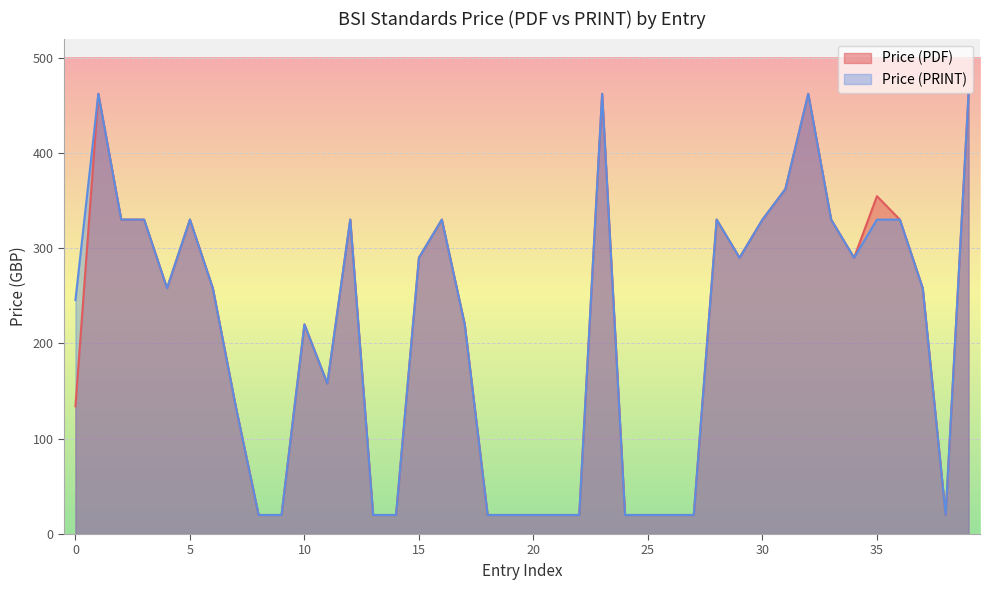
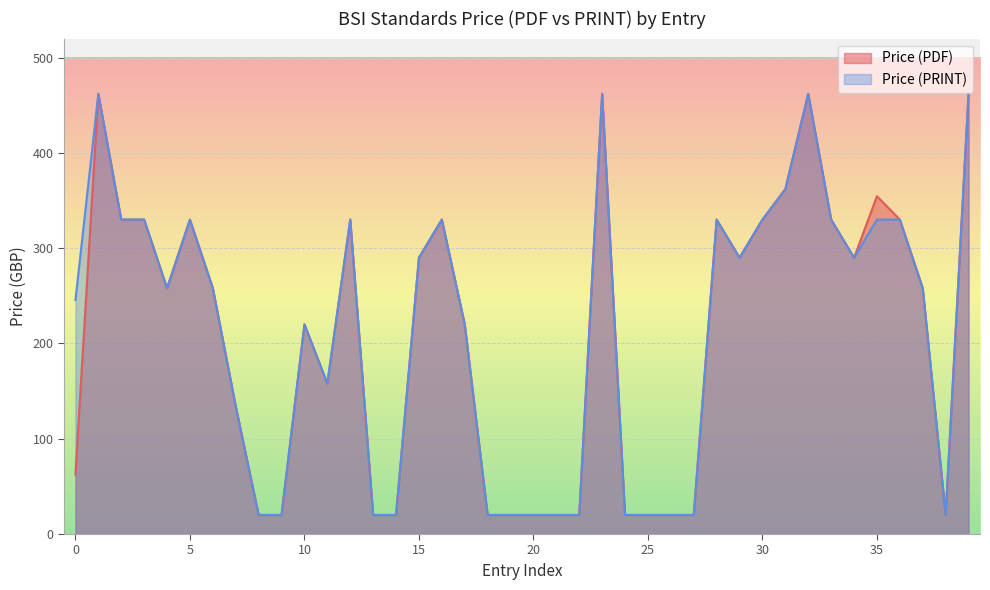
Price (PDF), 0: 130 -> 60
